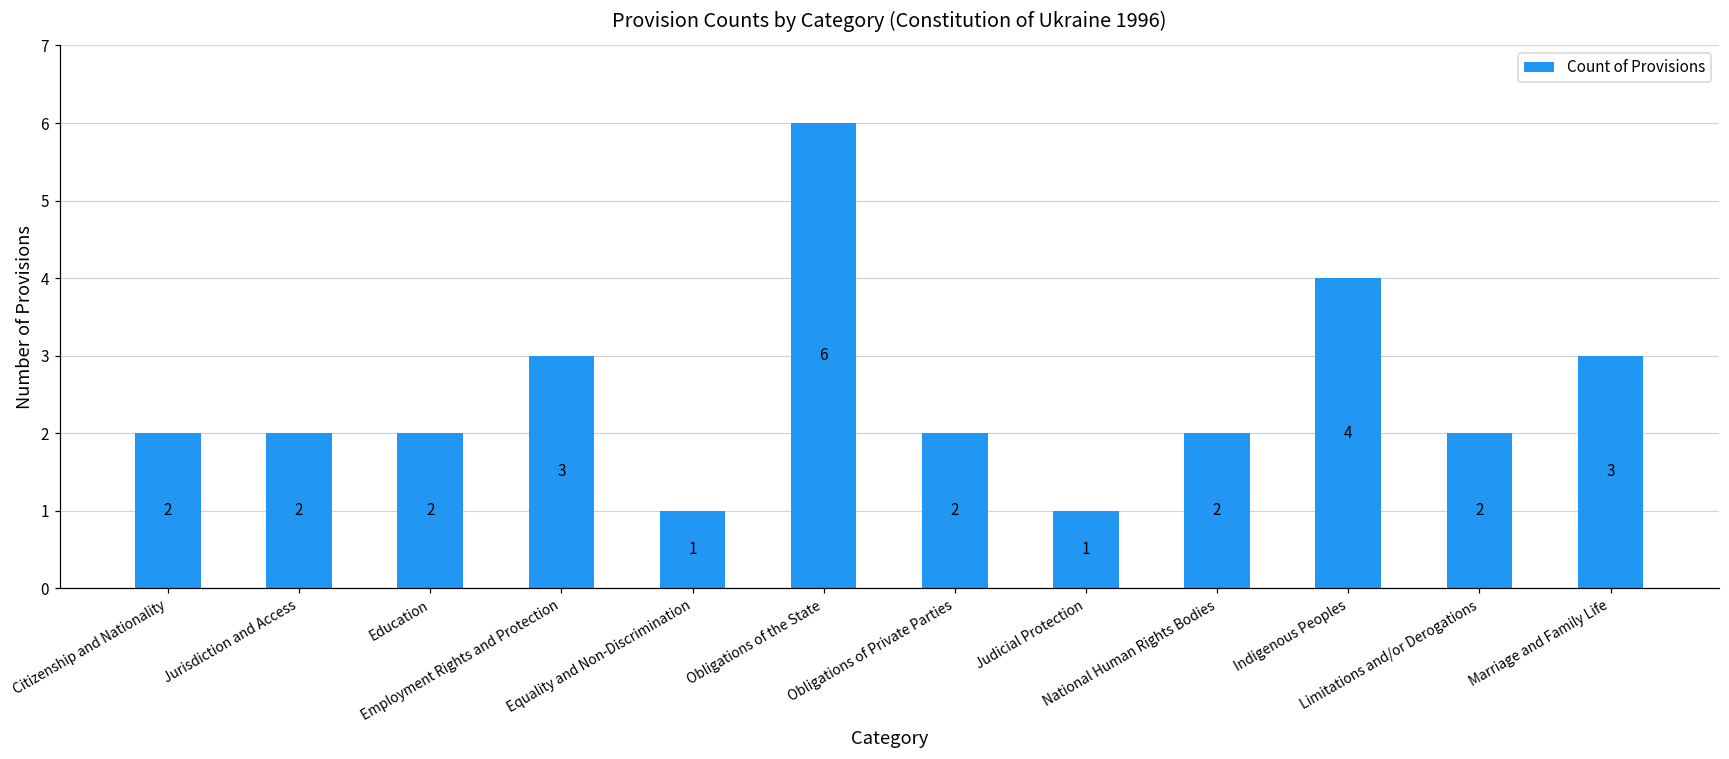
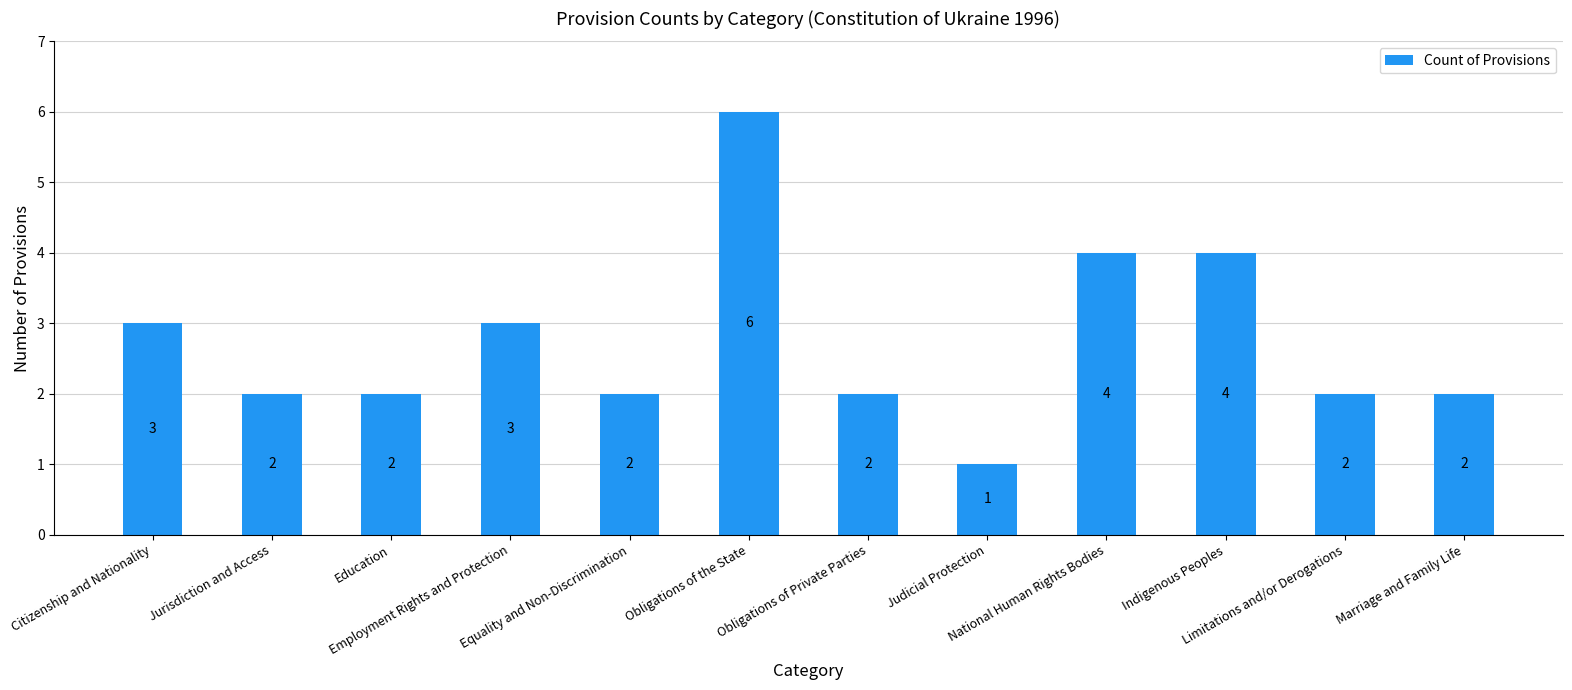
Citizenship and Nationality: 2 -> 3
Equality and Non-Discrimination: 1 -> 2
National Human Rights Bodies: 2 -> 4
Marriage and Family Life: 3 -> 2
